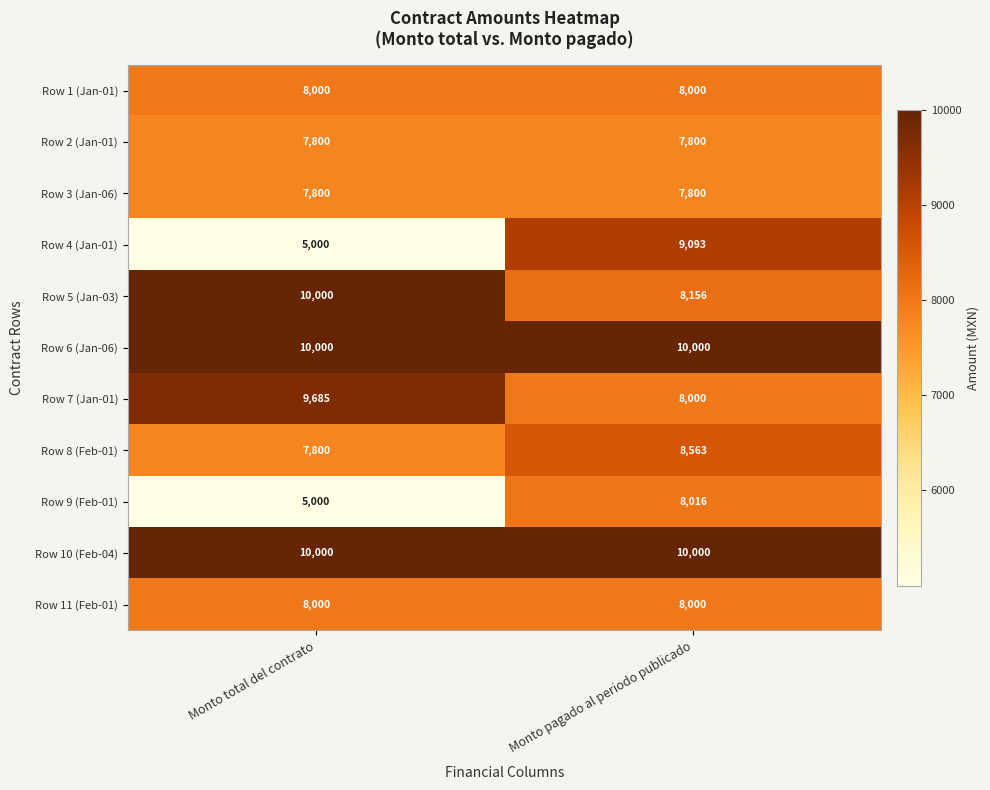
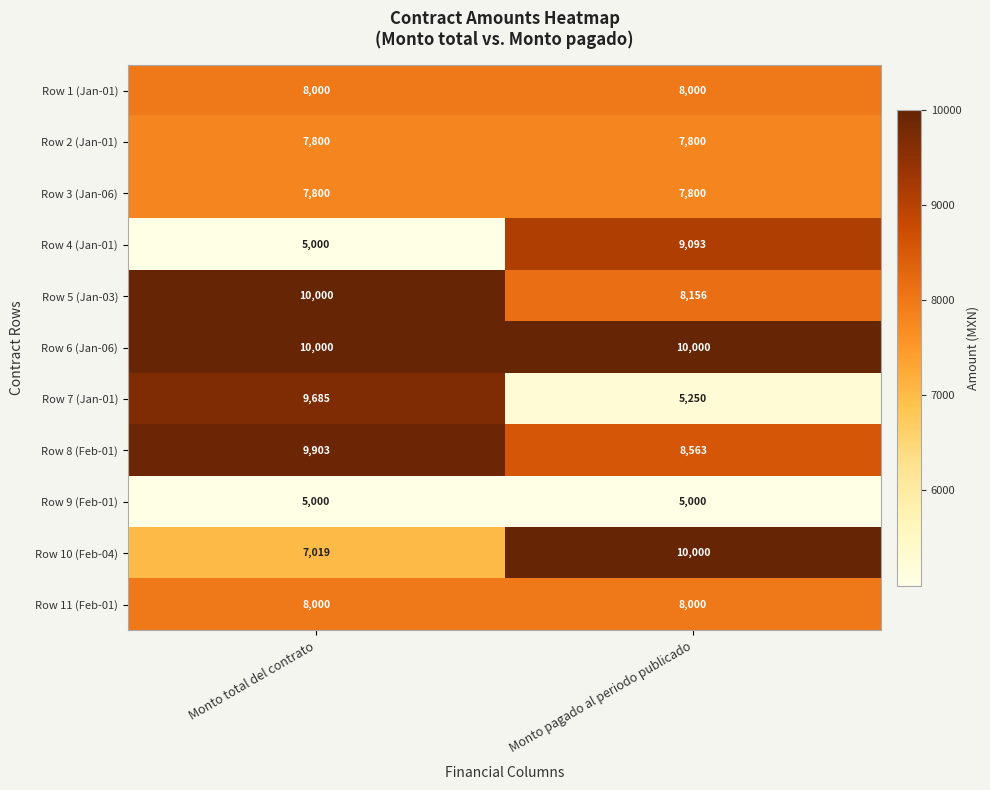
Row 7 (Jan-01), Monto pagado al periodo publicado: 8,000 -> 5,250
Row 8 (Feb-01), Monto total del contrato: 7,800 -> 9,903
Row 9 (Feb-01), Monto pagado al periodo publicado: 8,016 -> 5,000
Row 10 (Feb-04), Monto total del contrato: 10,000 -> 7,019
